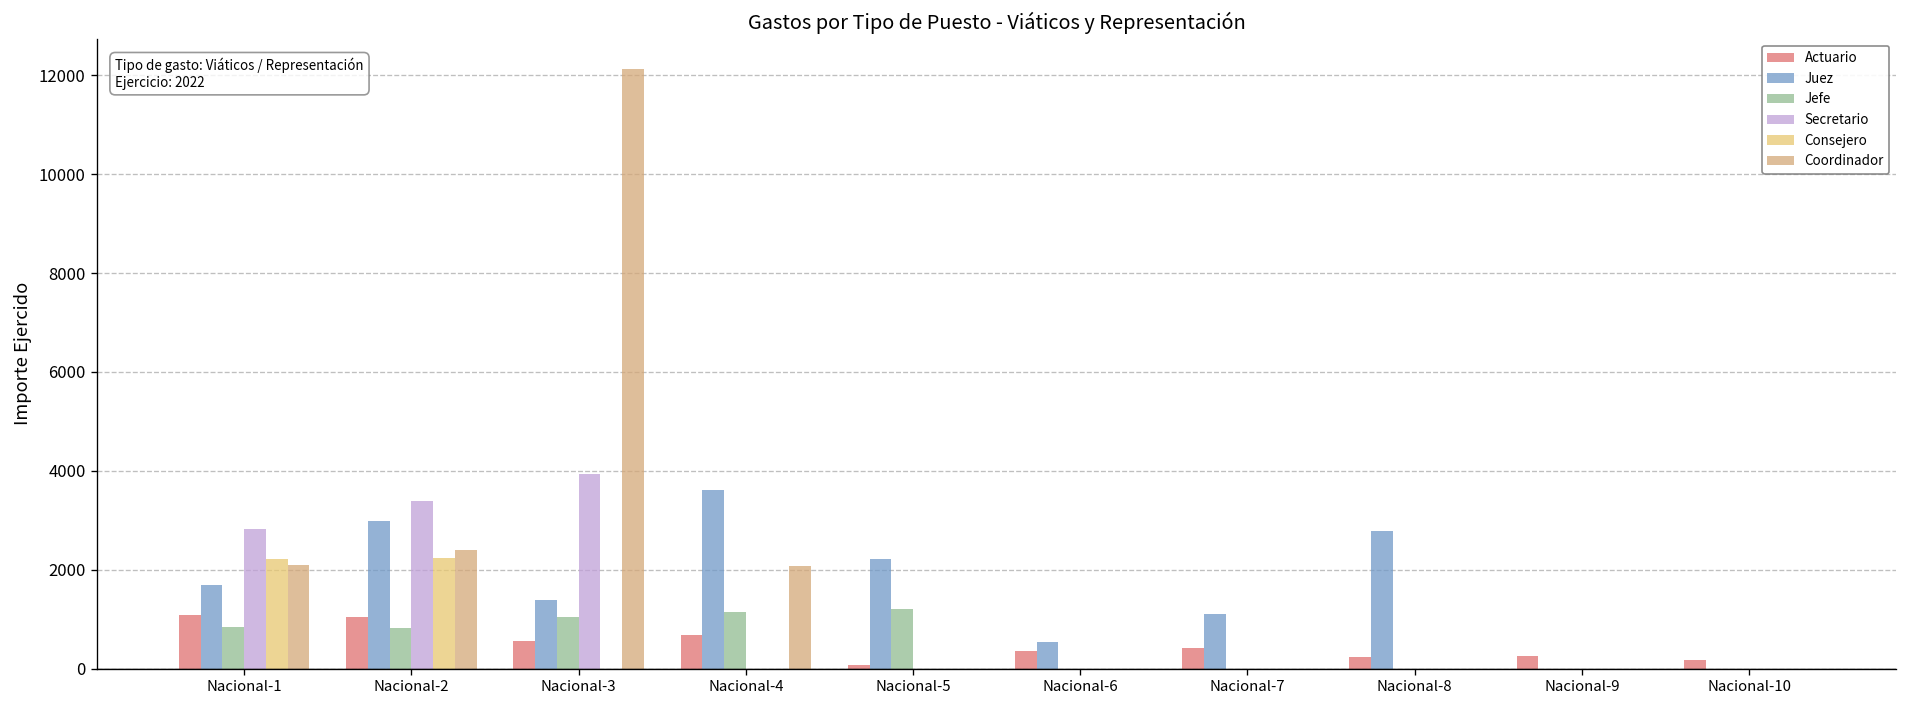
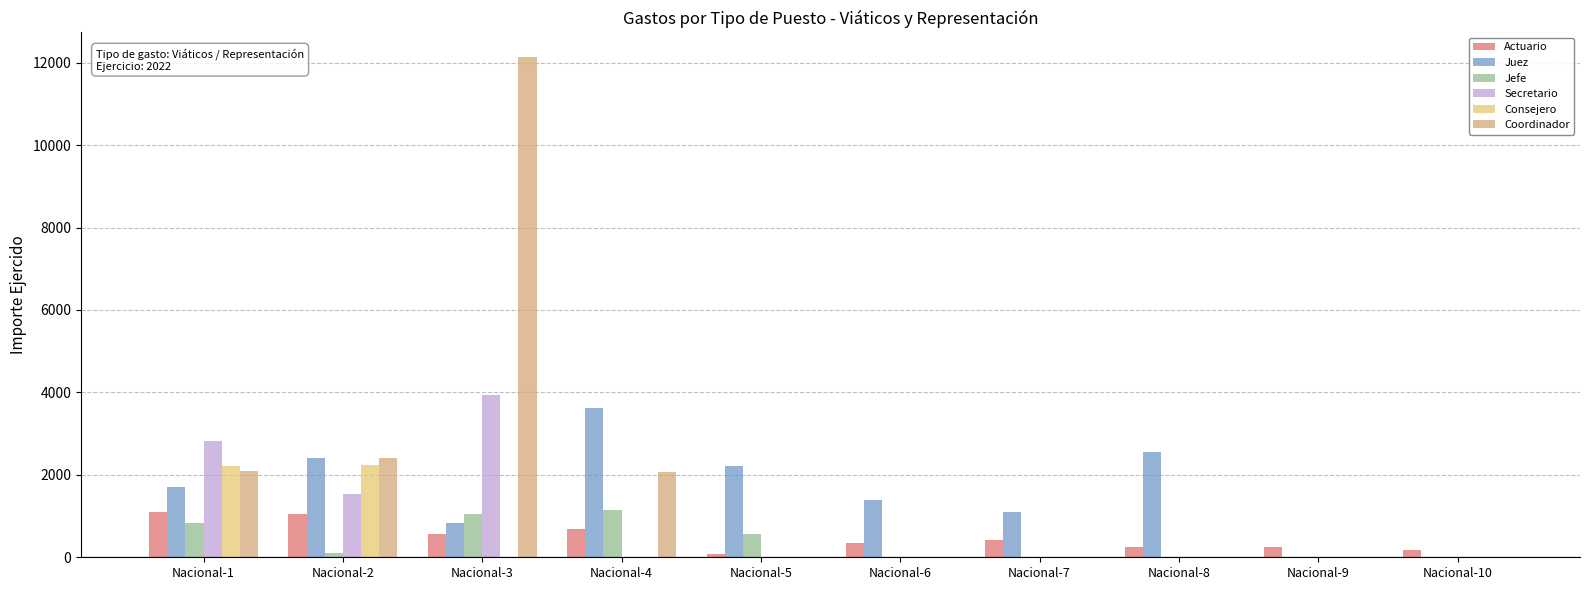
Juez, Nacional-2: 3000 -> 2400
Jefe, Nacional-2: 800 -> 100
Secretario, Nacional-2: 3400 -> 1500
Juez, Nacional-3: 1400 -> 800
Jefe, Nacional-5: 1200 -> 600
Juez, Nacional-6: 500 -> 1400
Juez, Nacional-8: 2800 -> 2600
